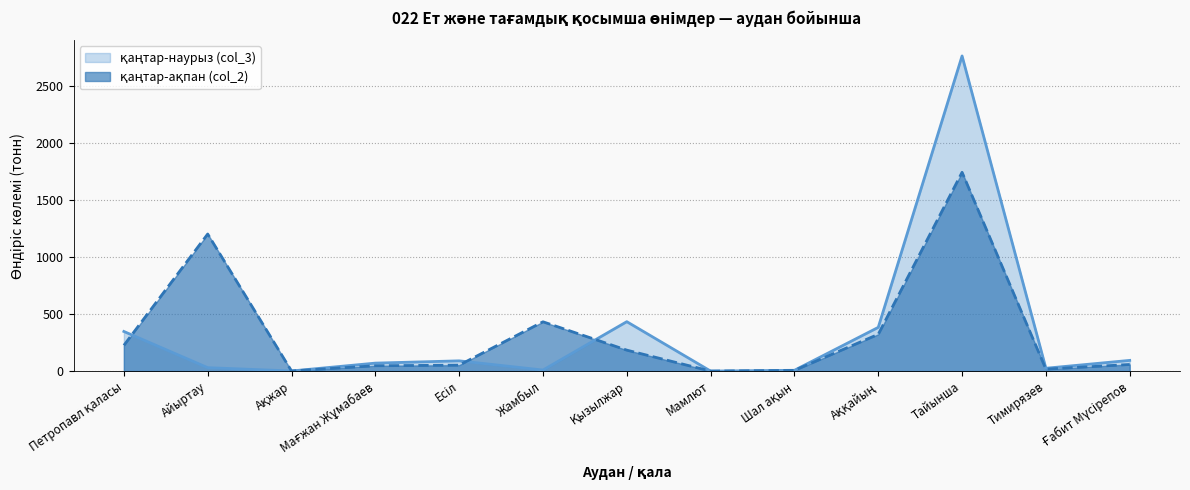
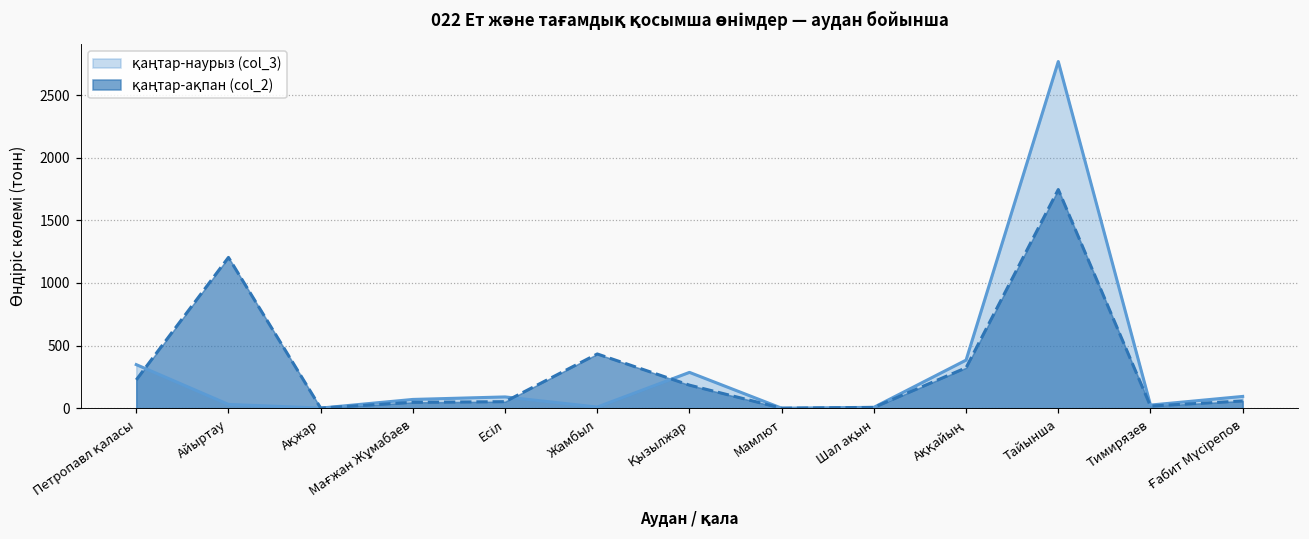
қаңтар-наурыз (col_3), Қызылжар: 430 -> 290
